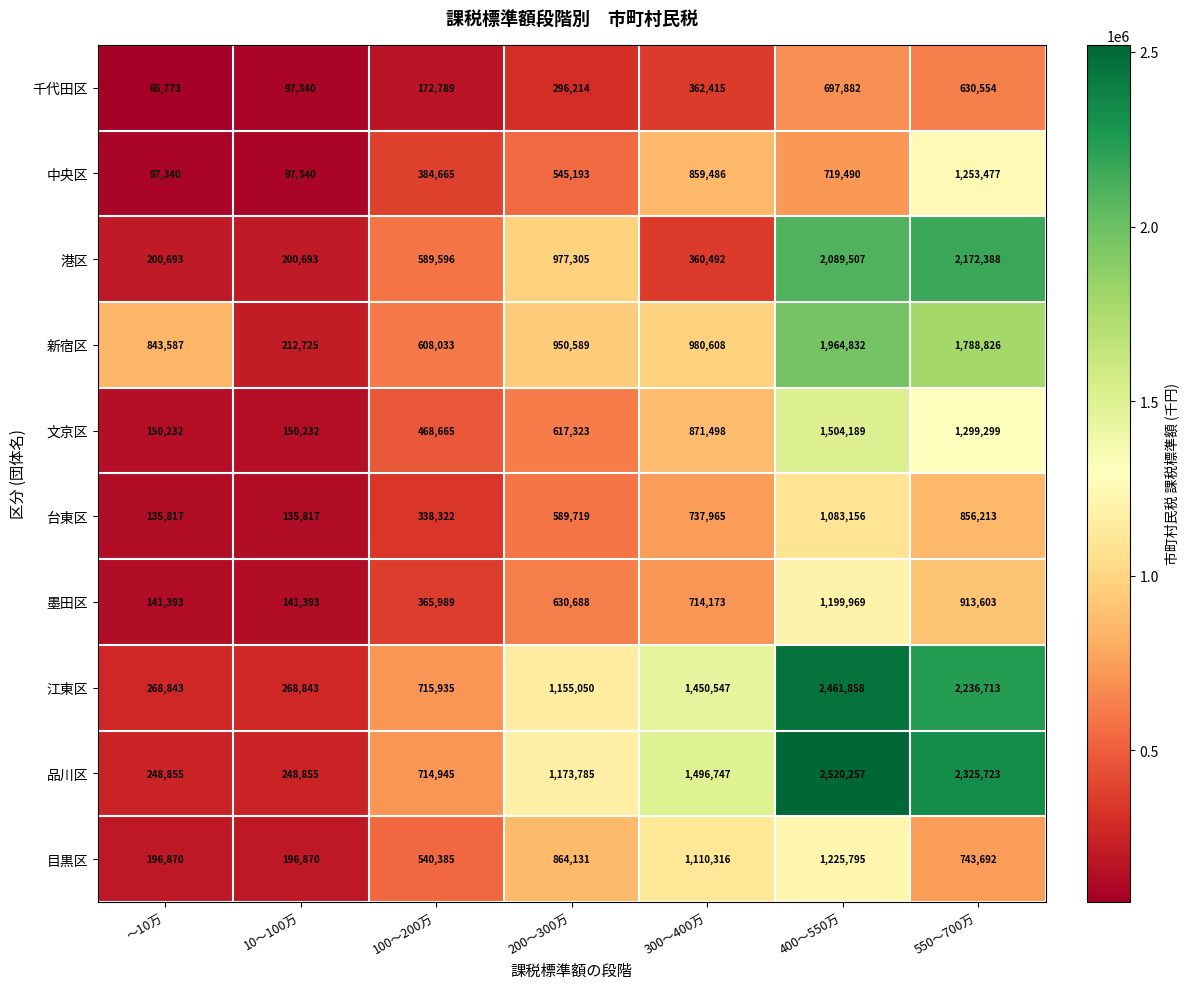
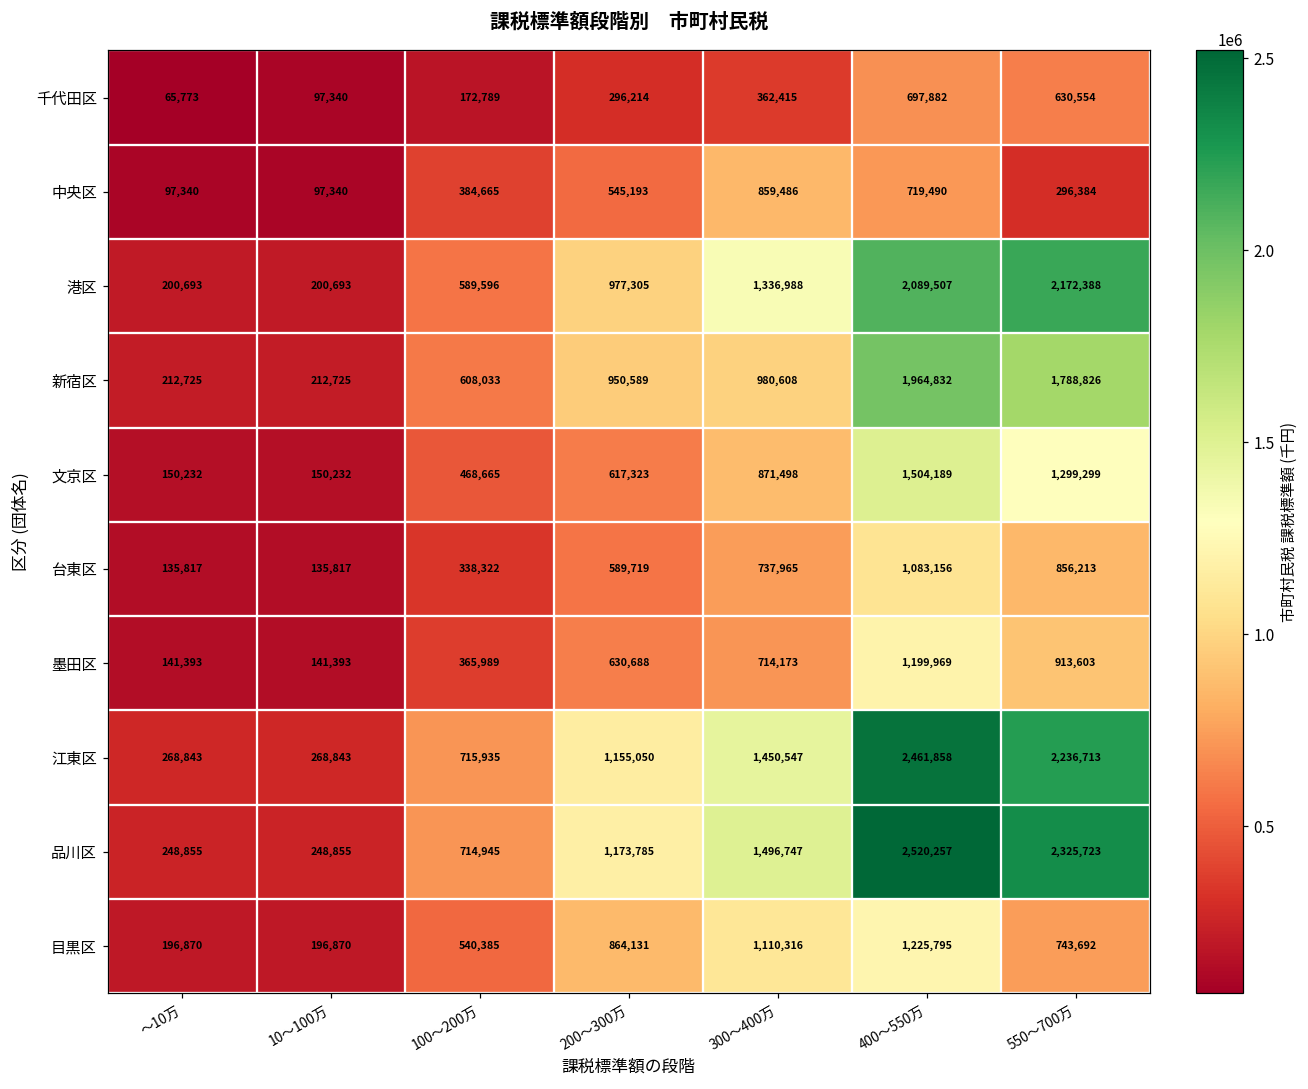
中央区, 550～700万: 1,253,477 -> 296,384
港区, 300～400万: 360,492 -> 1,336,988
新宿区, ～10万: 843,587 -> 212,725
